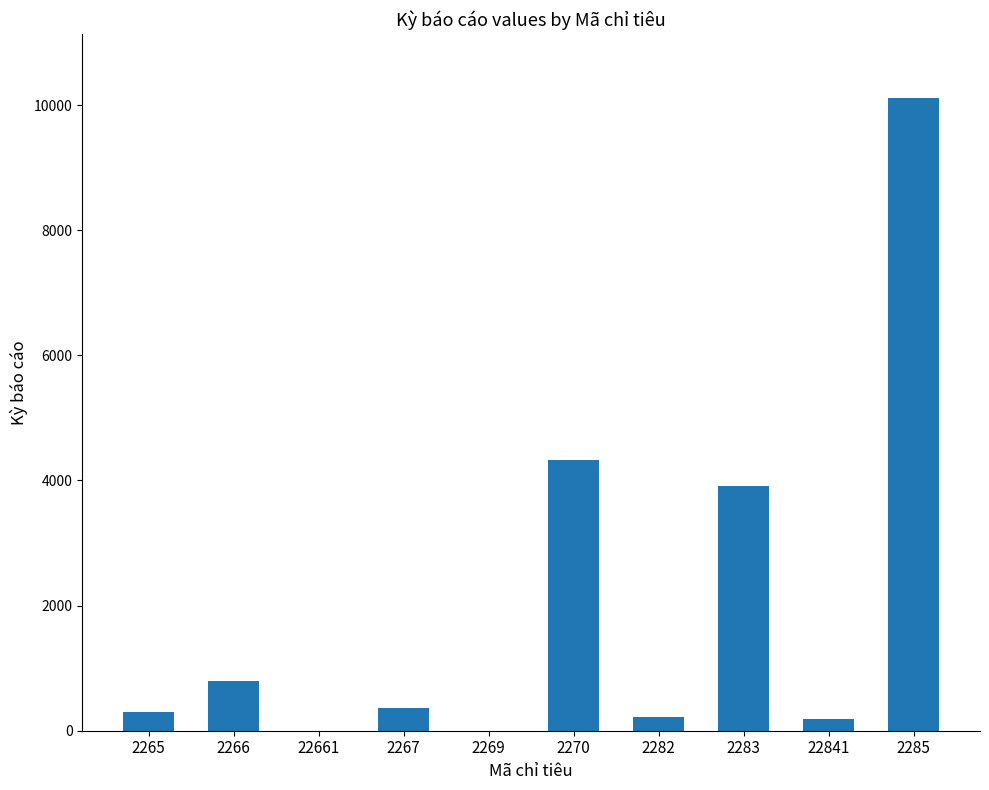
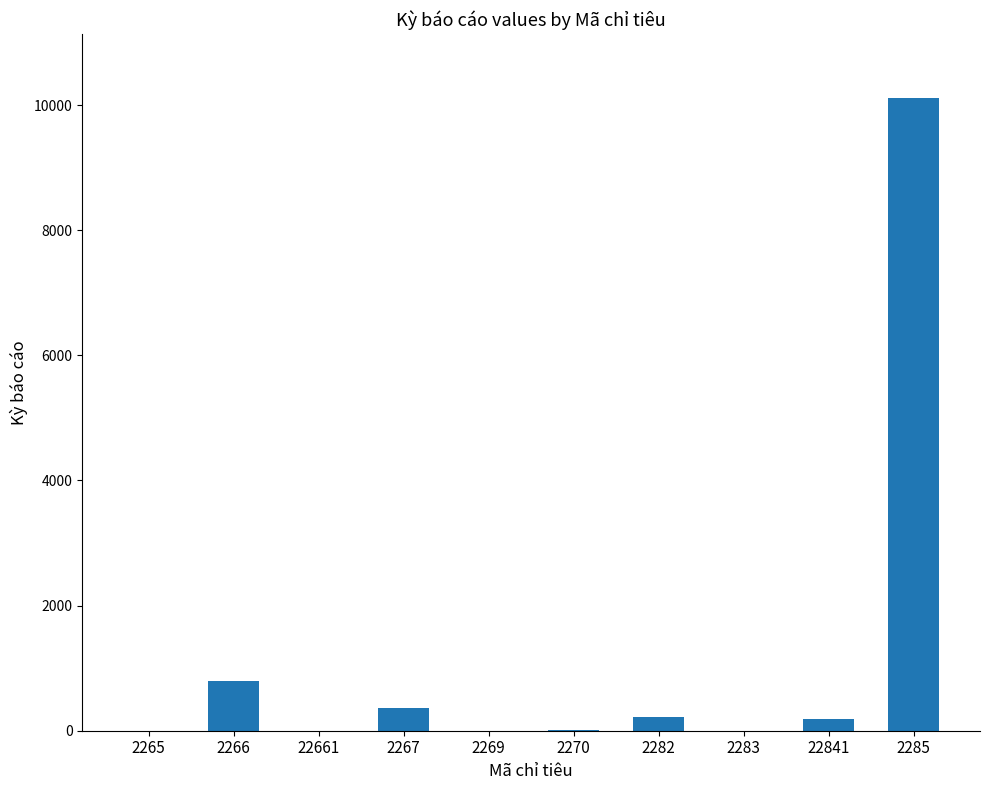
2265: 300 -> 0
2270: 4300 -> 0
2283: 3900 -> 0
